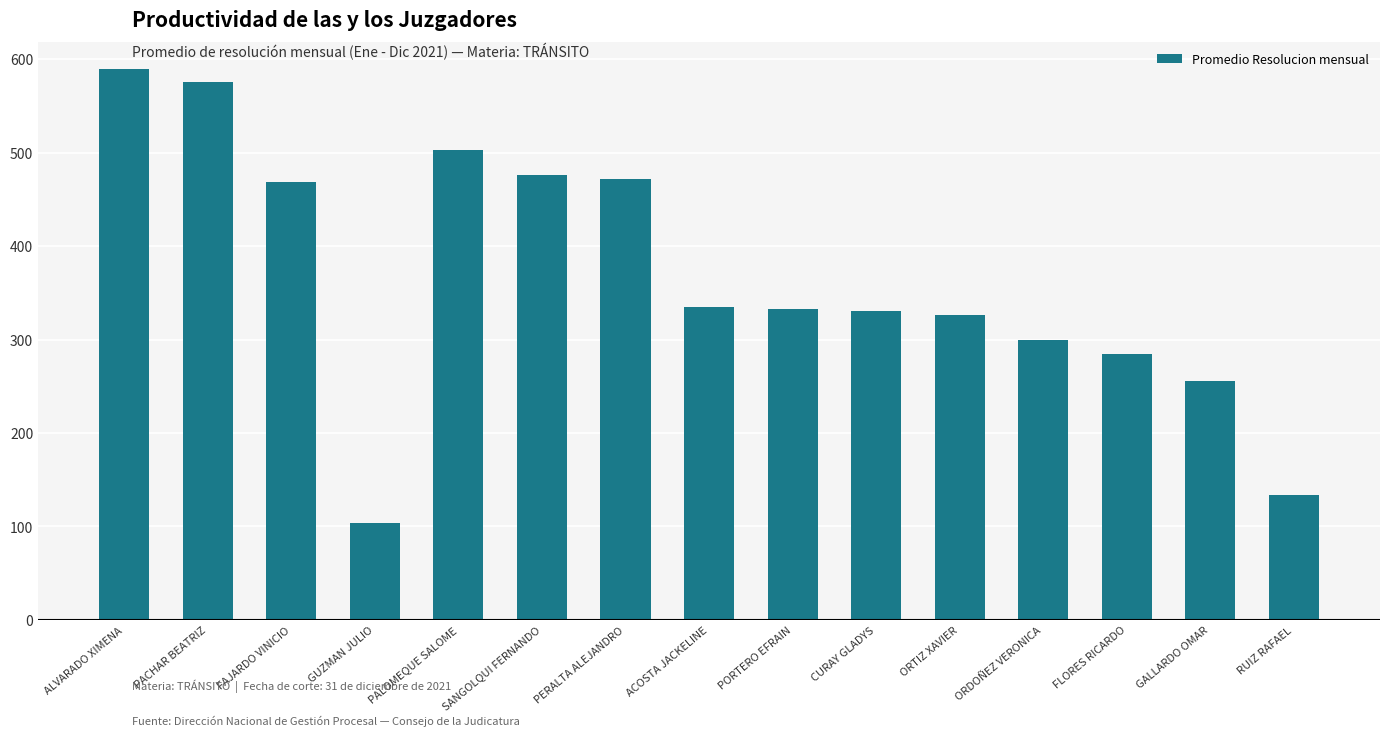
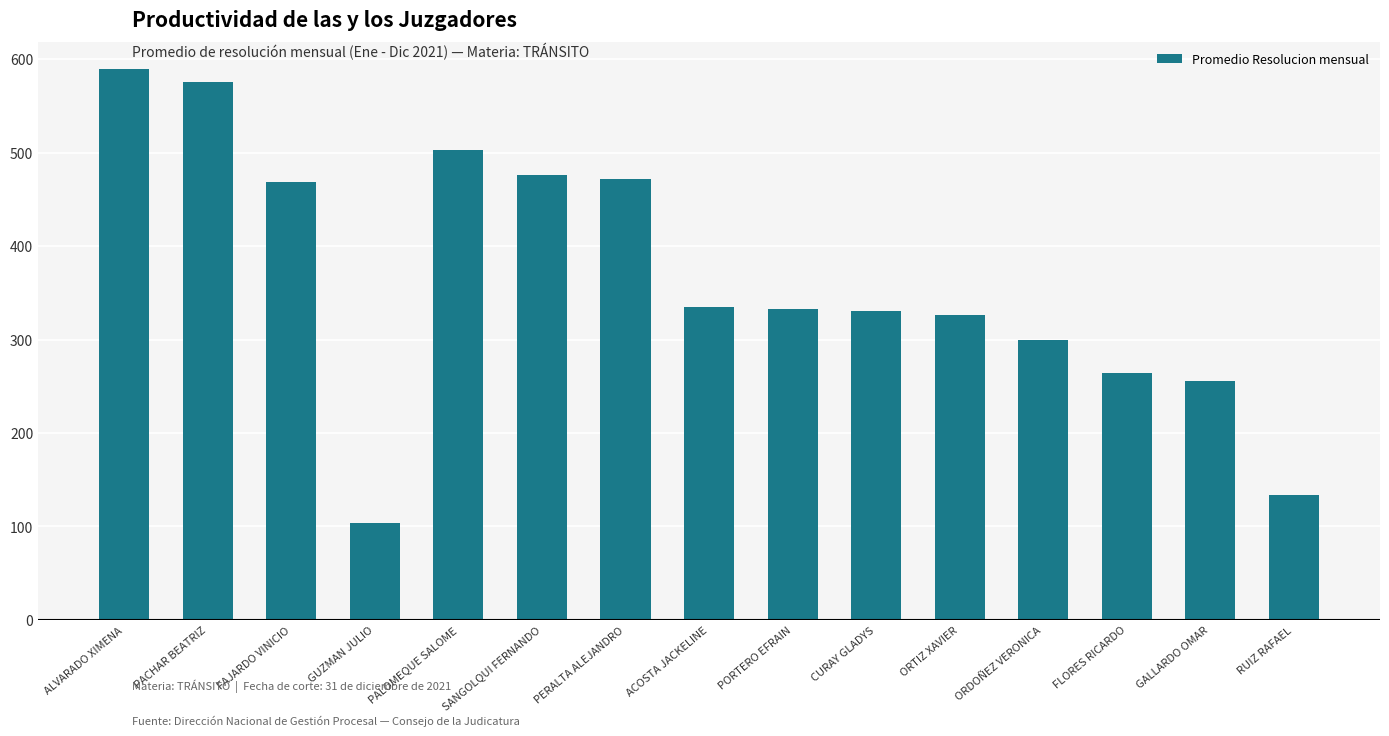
FLORES RICARDO: 280 -> 260
